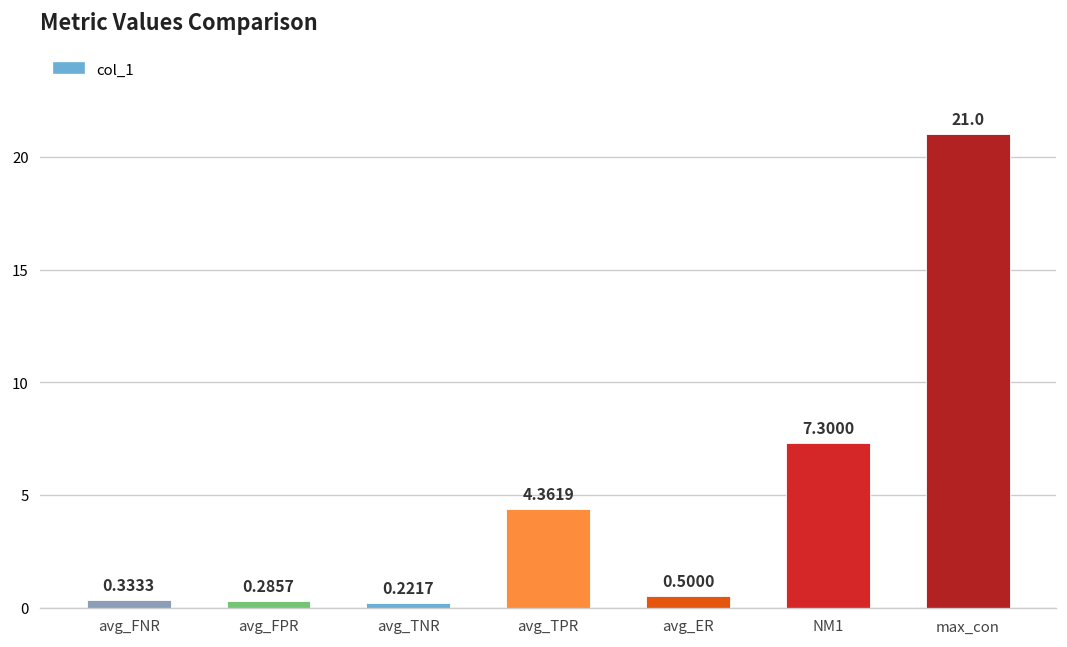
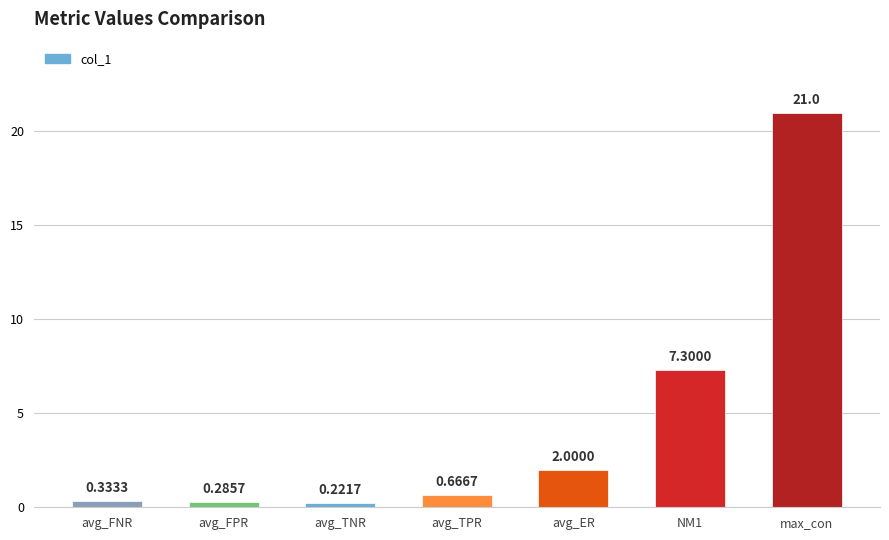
avg_TPR: 4.3619 -> 0.6667
avg_ER: 0.5000 -> 2.0000
